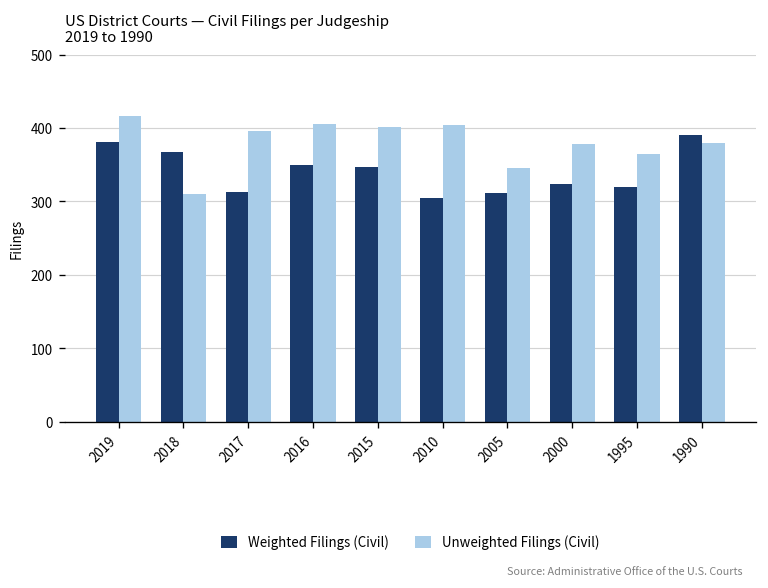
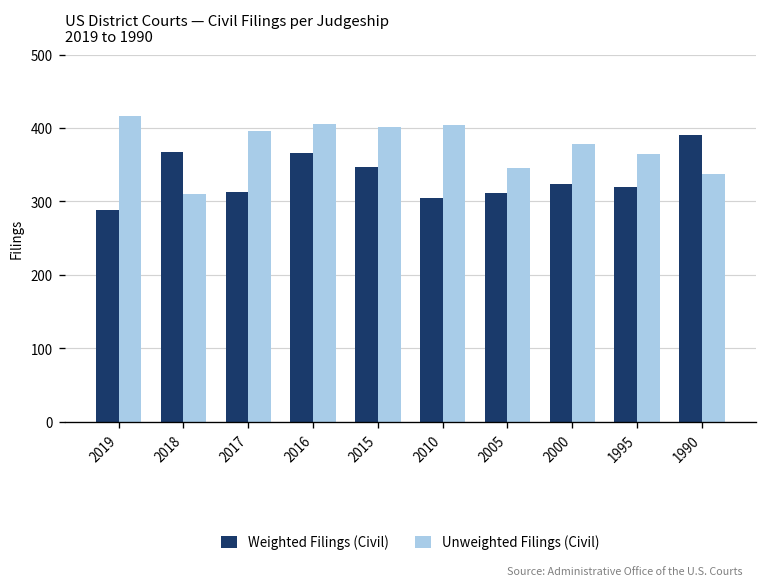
Weighted Filings (Civil), 2019: 380 -> 290
Weighted Filings (Civil), 2016: 350 -> 370
Unweighted Filings (Civil), 1990: 380 -> 340
